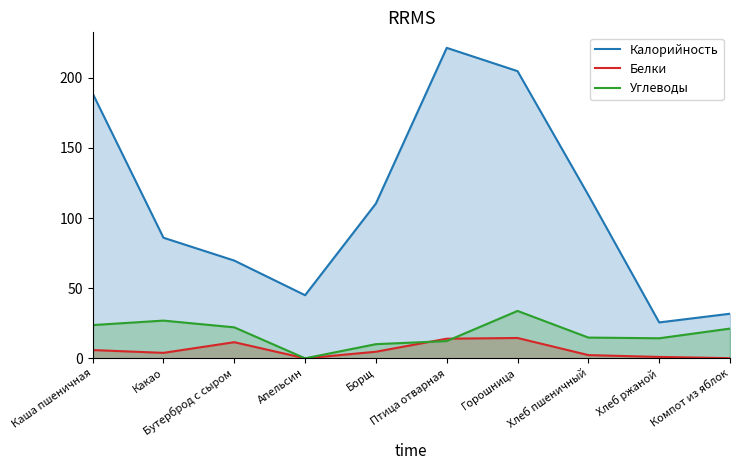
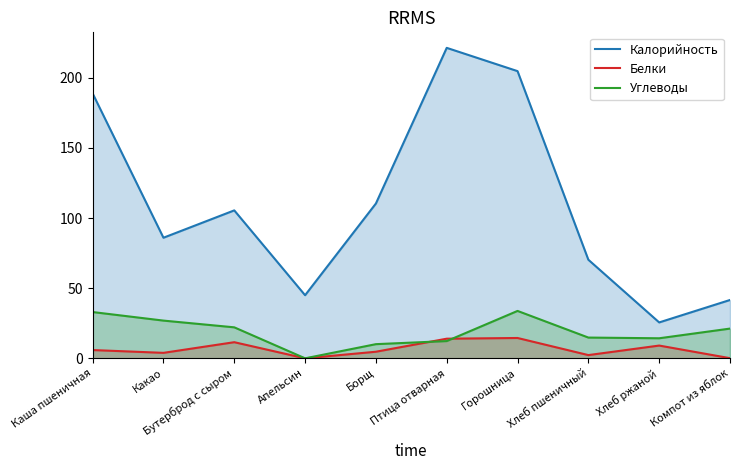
Углеводы, Каша пшеничная: 24 -> 33
Калорийность, Бутерброд с сыром: 70 -> 106
Калорийность, Хлеб пшеничный: 116 -> 70
Белки, Хлеб ржаной: 1 -> 9
Калорийность, Компот из яблок: 32 -> 42
